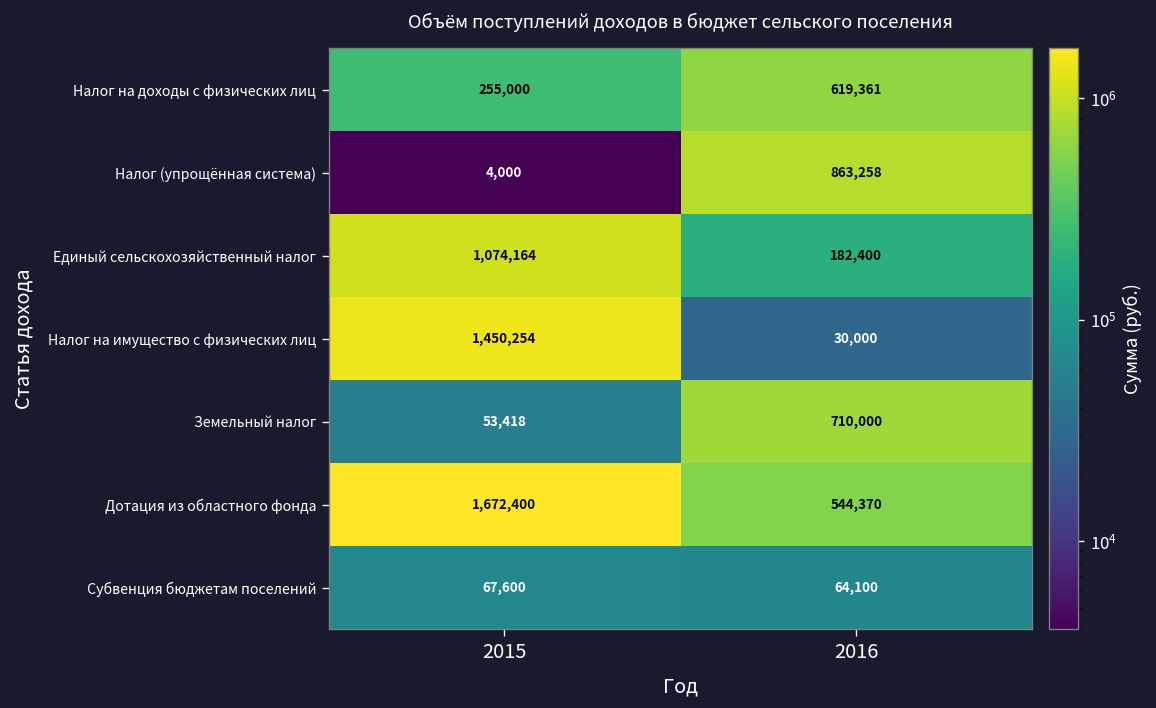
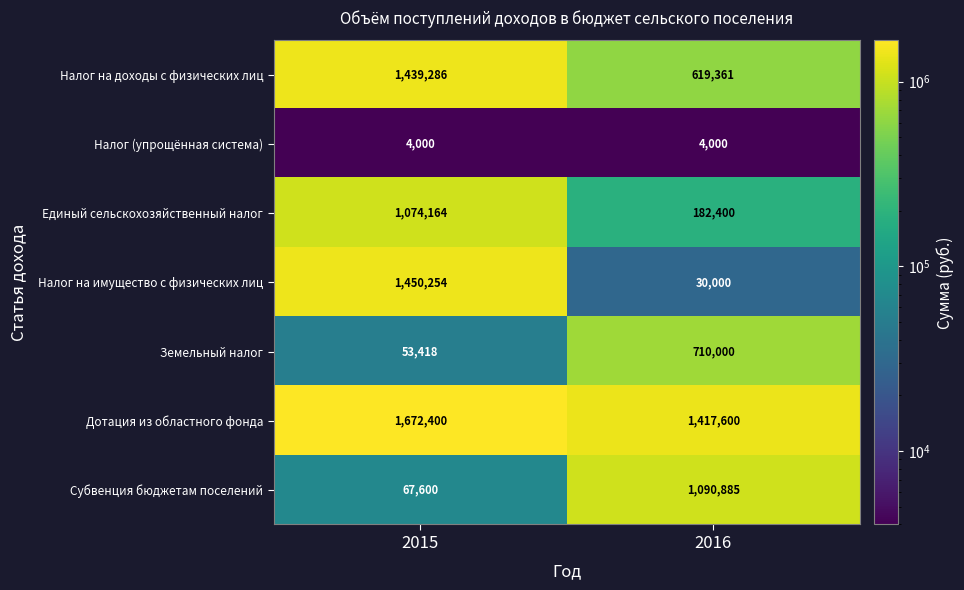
Налог на доходы с физических лиц, 2015: 255,000 -> 1,439,286
Налог (упрощённая система), 2016: 863,258 -> 4,000
Дотация из областного фонда, 2016: 544,370 -> 1,417,600
Субвенция бюджетам поселений, 2016: 64,100 -> 1,090,885
